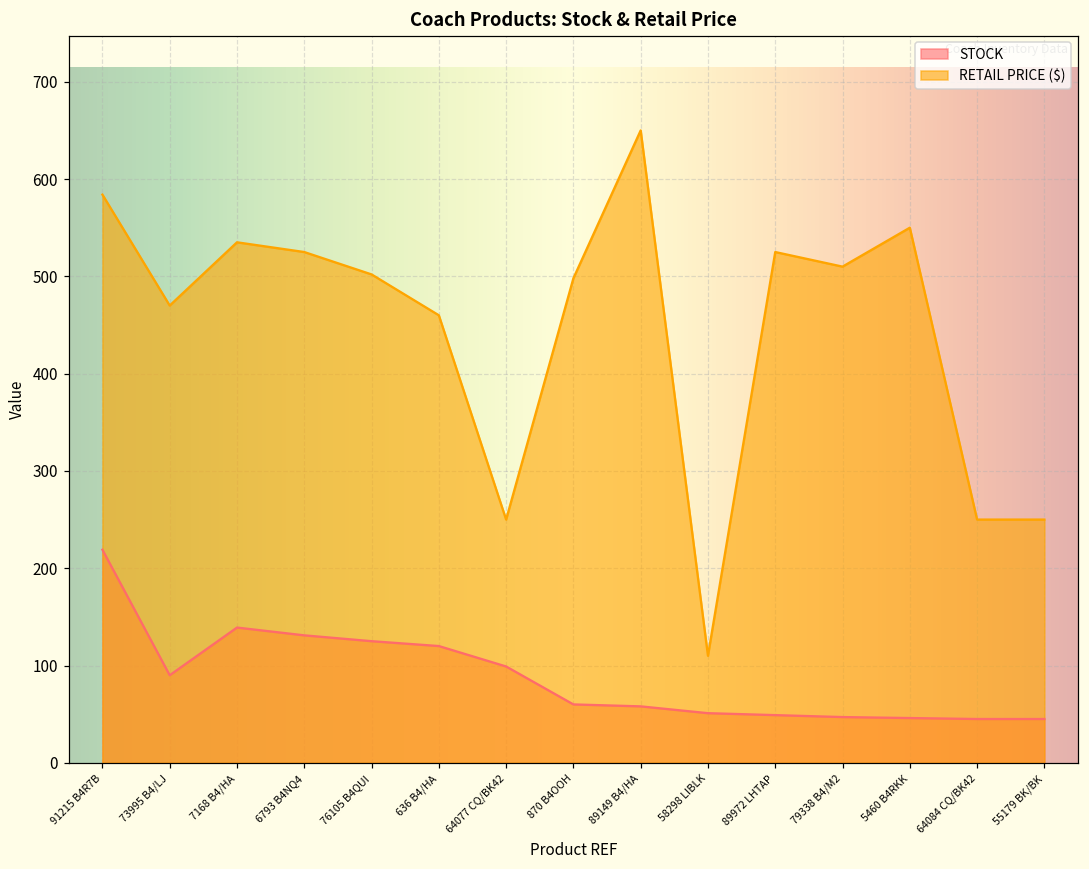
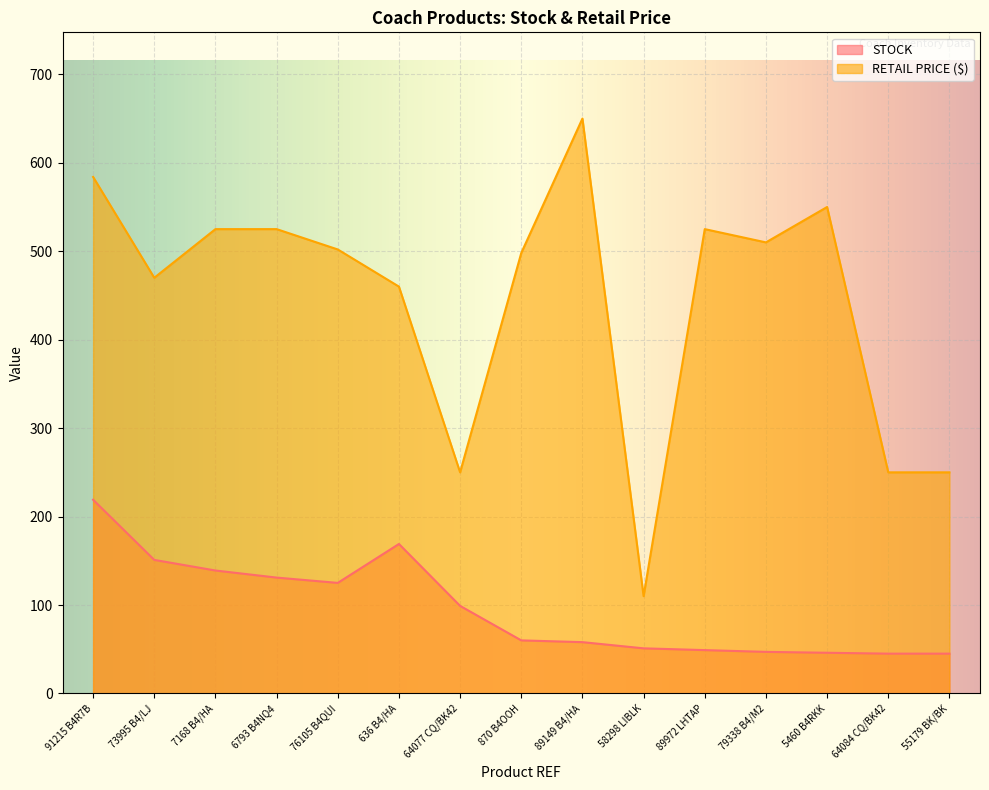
STOCK, 73995 B4/LJ: 90 -> 150
RETAIL PRICE ($), 7168 B4/HA: 540 -> 530
STOCK, 636 B4/HA: 120 -> 170
